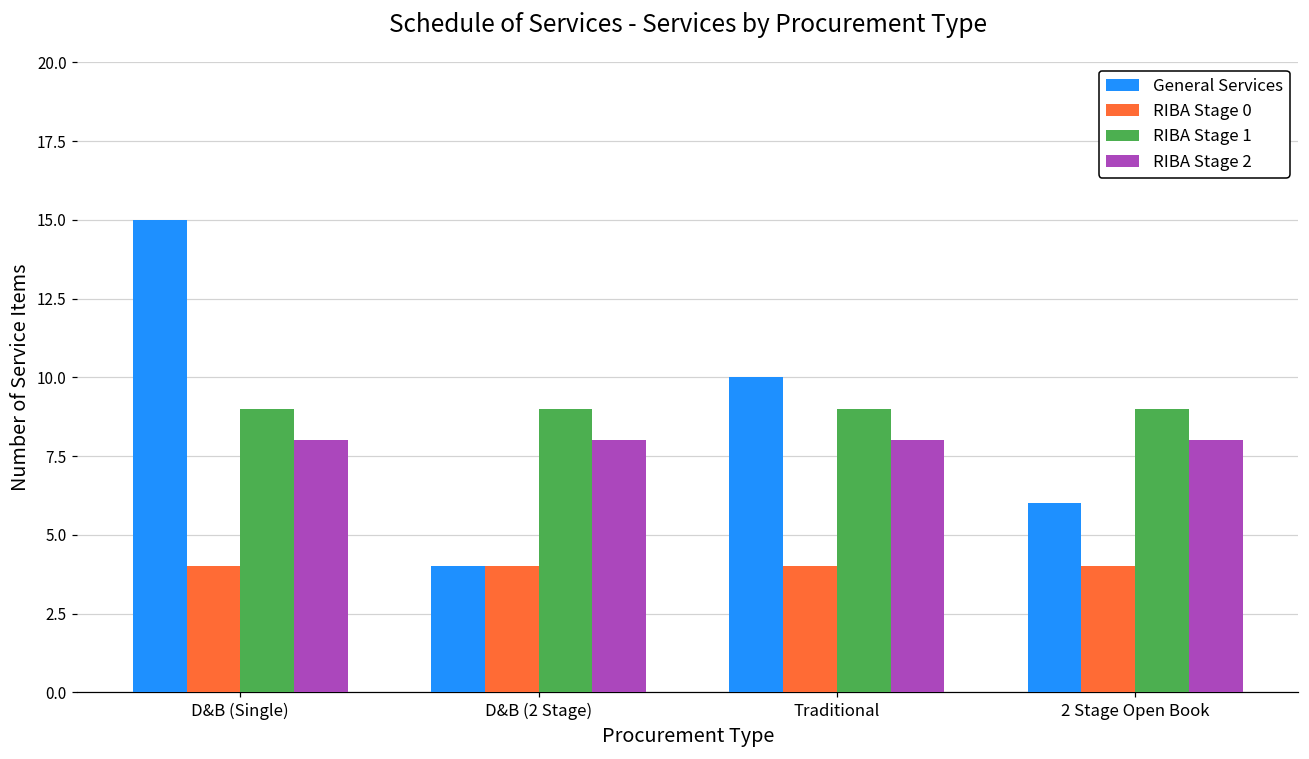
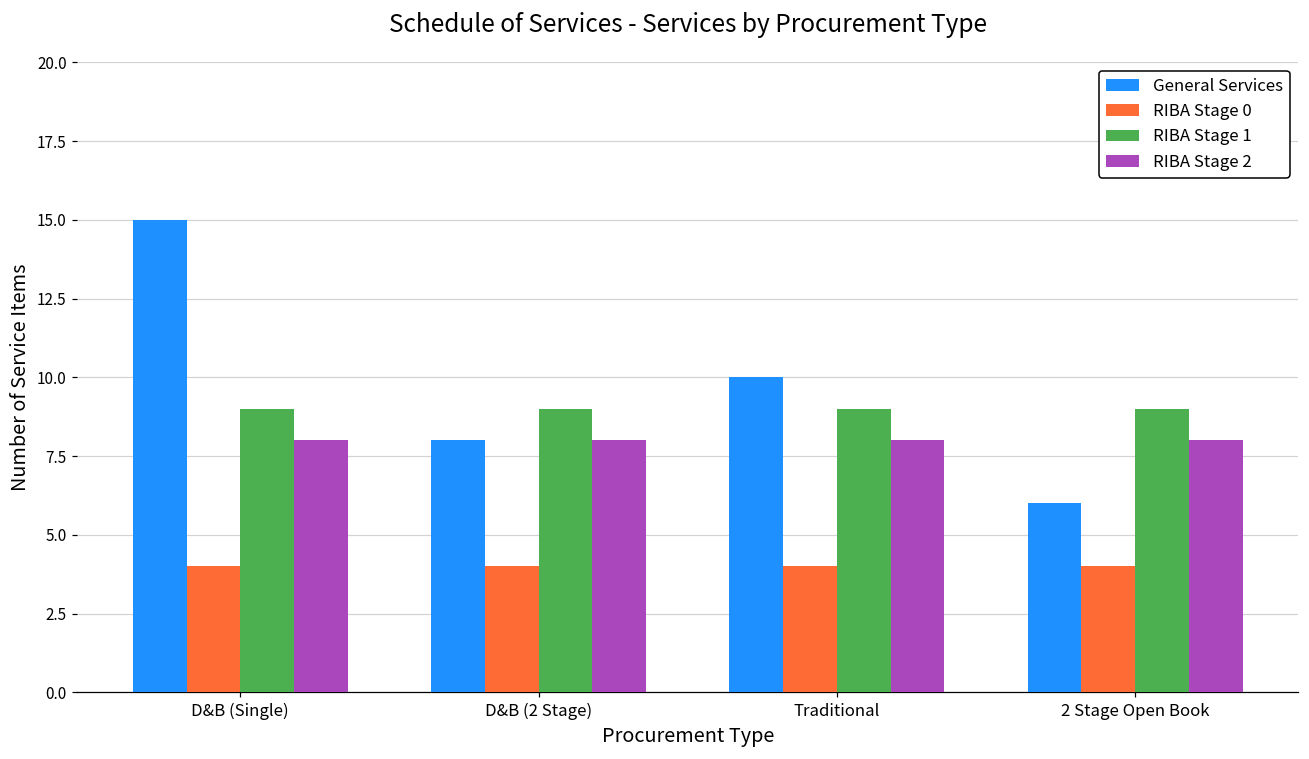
General Services, D&B (2 Stage): 4 -> 8
